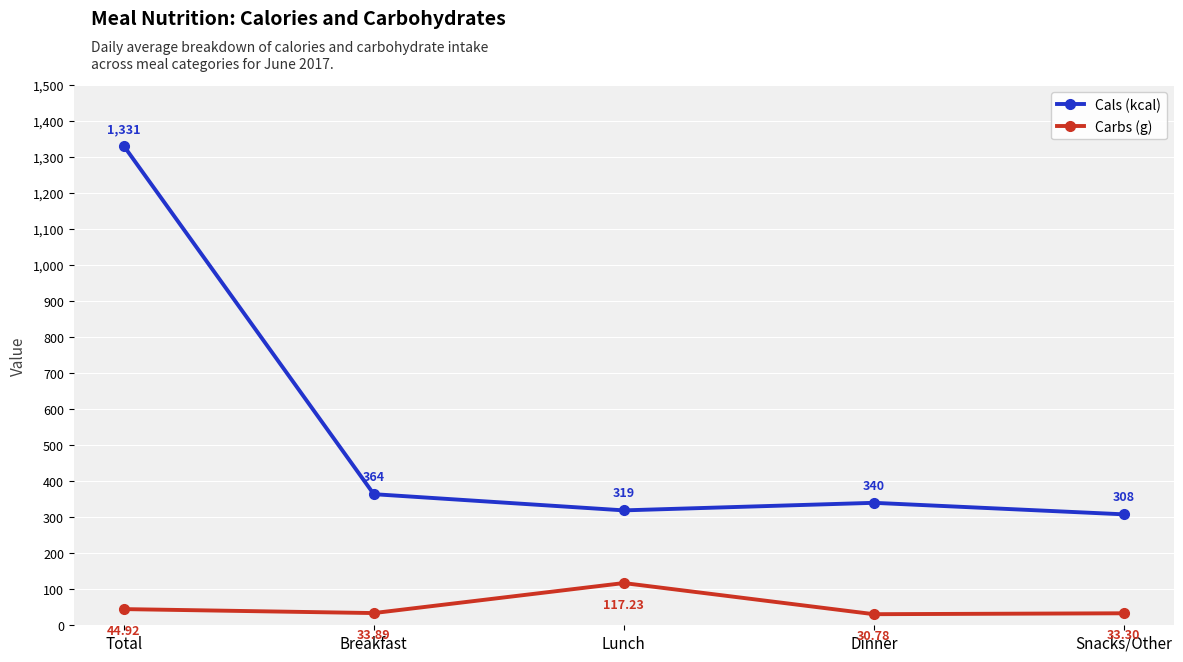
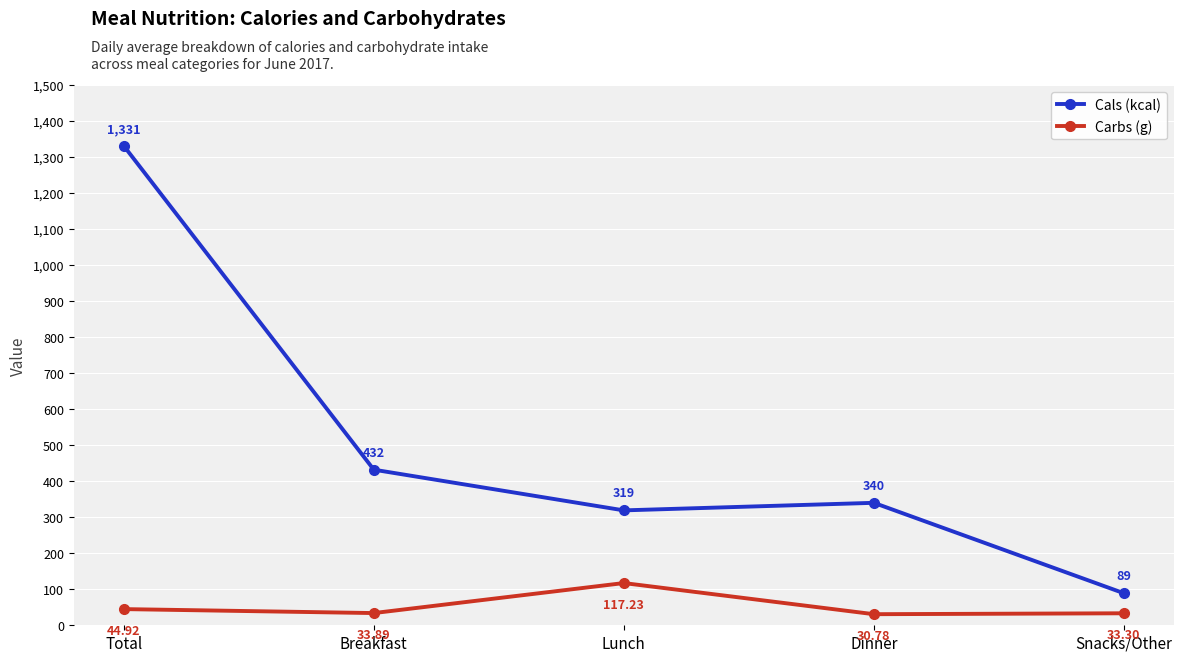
Cals (kcal), Breakfast: 364 -> 432
Cals (kcal), Snacks/Other: 308 -> 89
